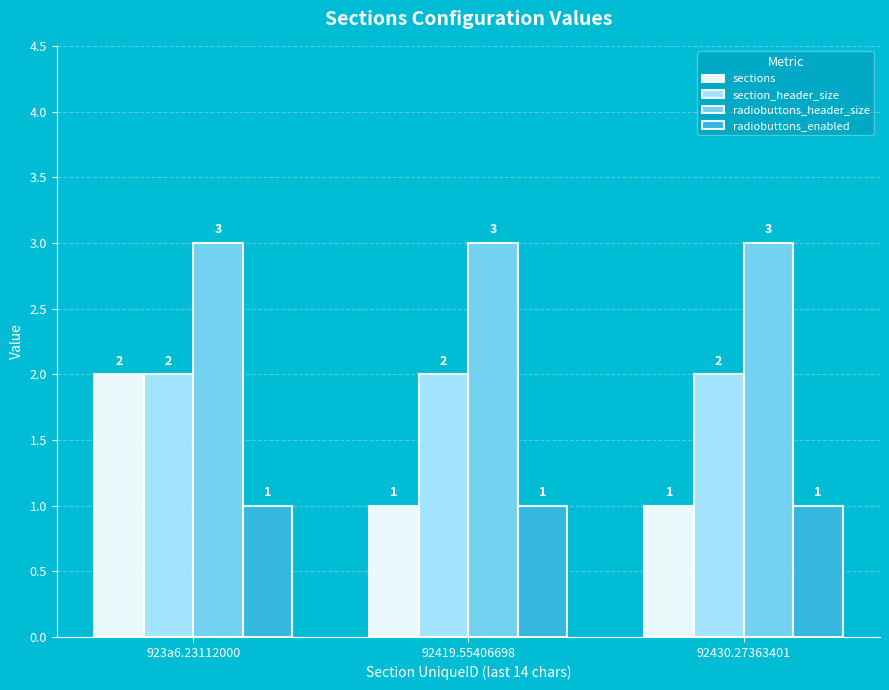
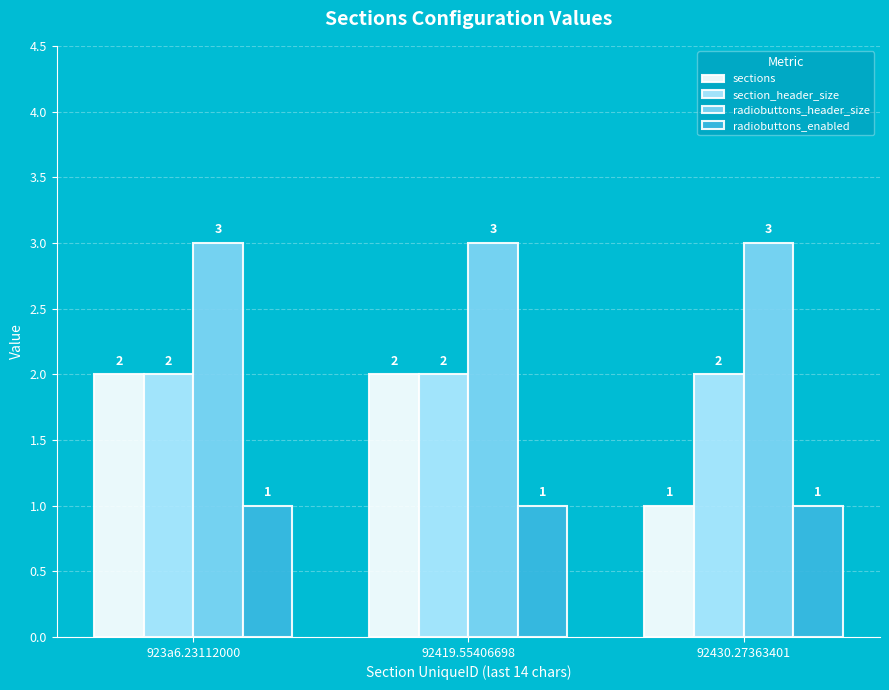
sections, 92419.55406698: 1 -> 2
